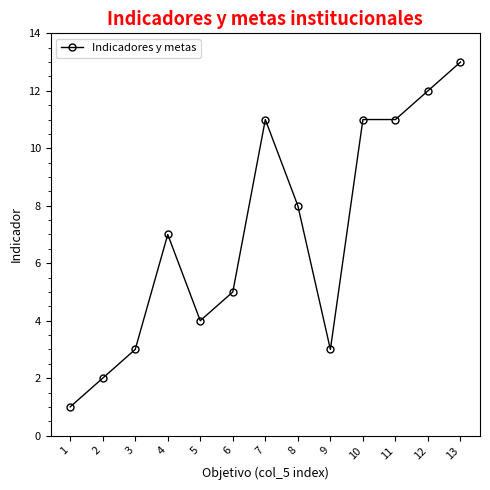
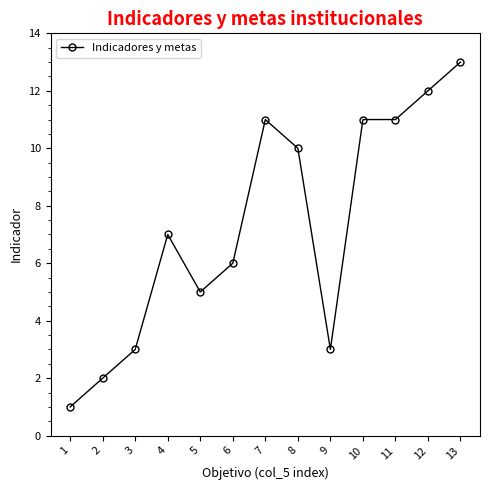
5: 4 -> 5
6: 5 -> 6
8: 8 -> 10
